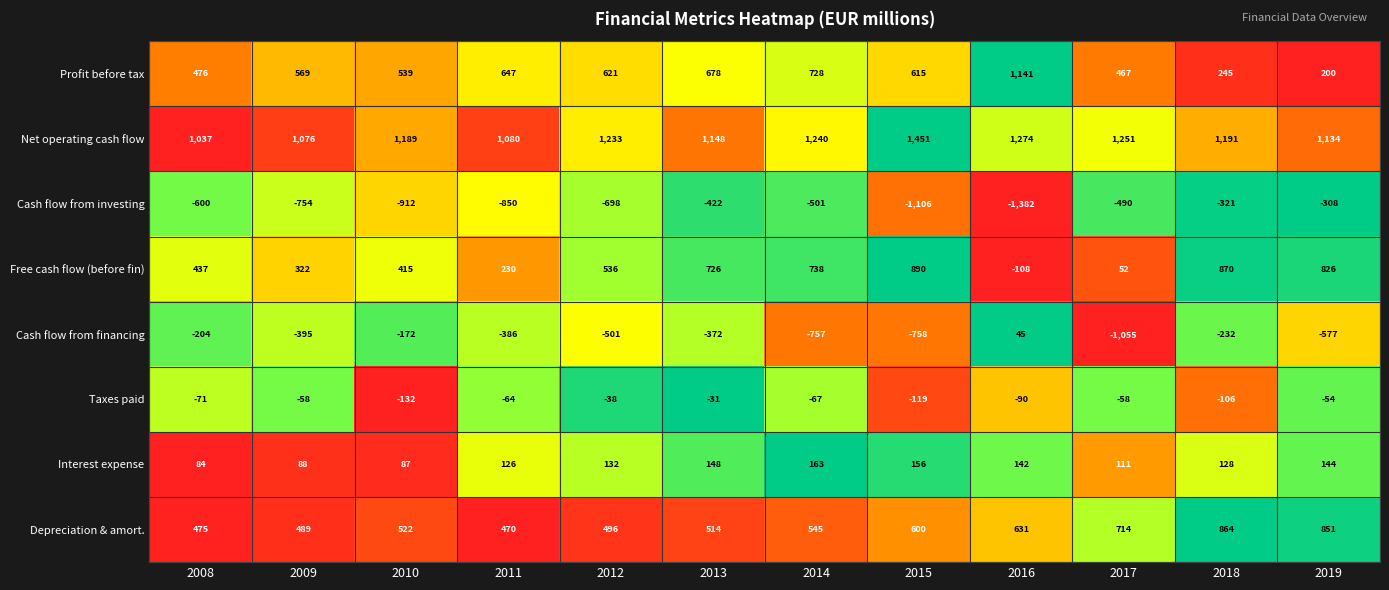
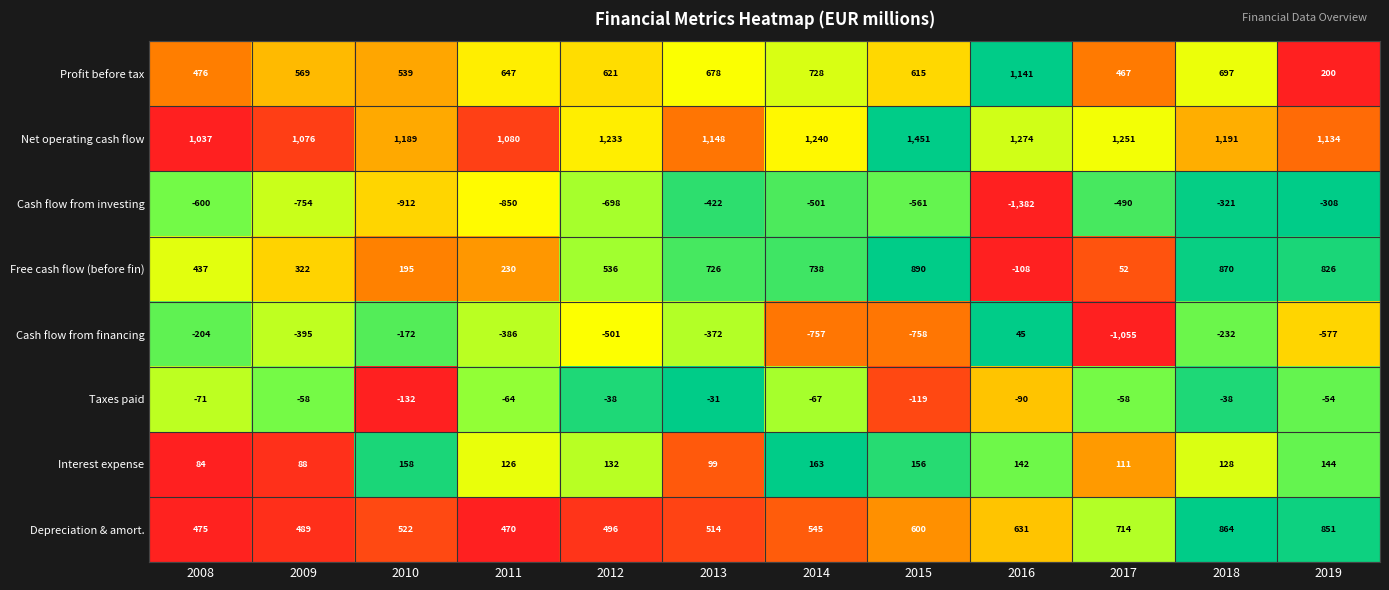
Profit before tax, 2018: 245 -> 697
Cash flow from investing, 2015: -1,106 -> -561
Free cash flow (before fin), 2010: 415 -> 195
Taxes paid, 2018: -106 -> -38
Interest expense, 2010: 87 -> 158
Interest expense, 2013: 148 -> 99
